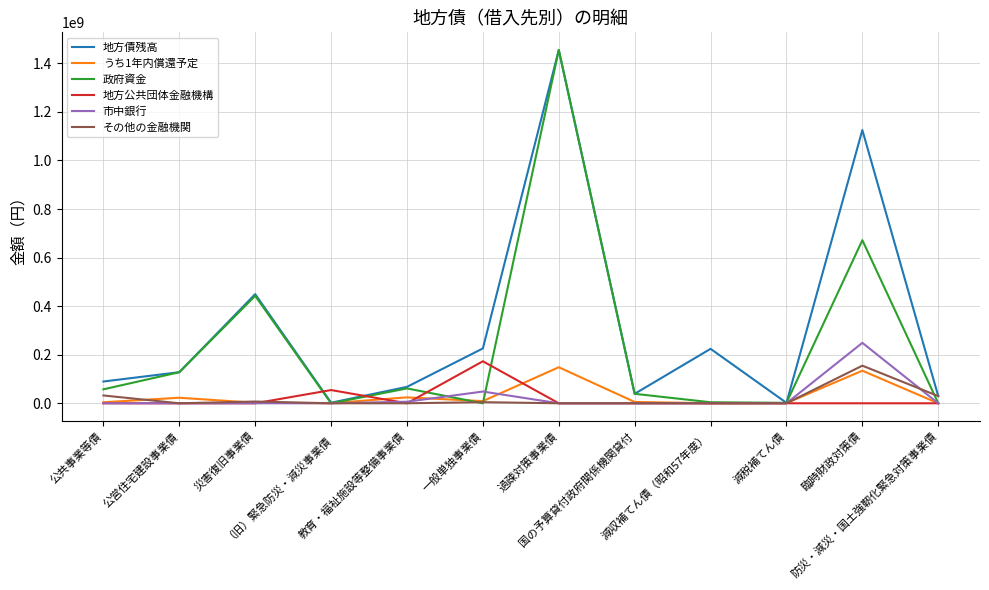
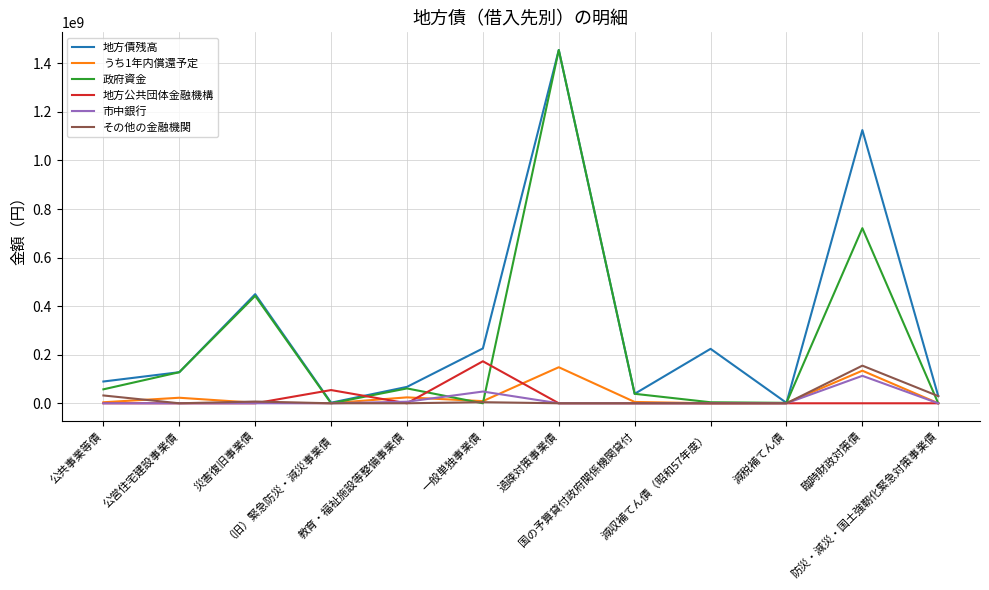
政府資金, 臨時財政対策債: 670000000 -> 720000000
市中銀行, 臨時財政対策債: 250000000 -> 110000000
